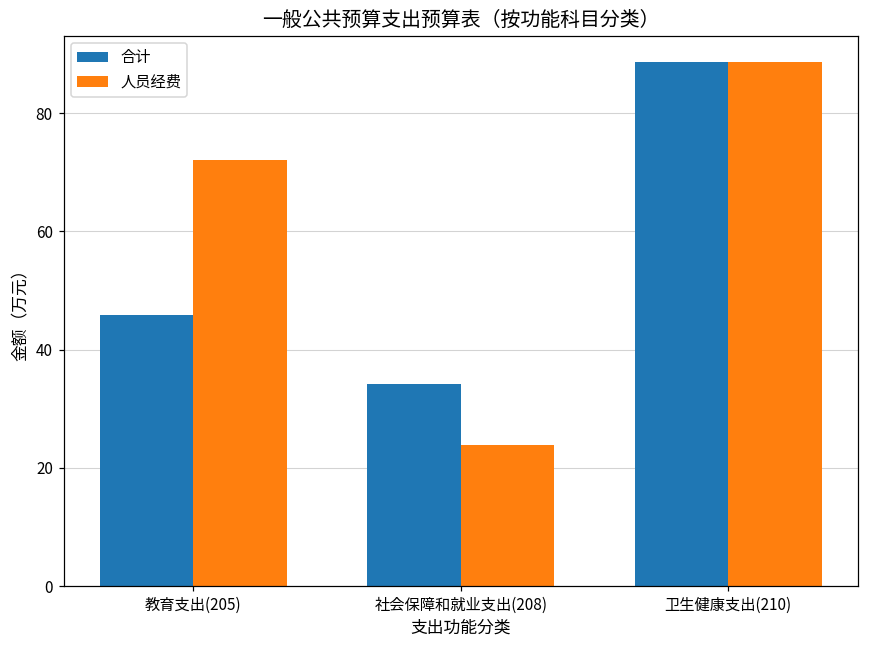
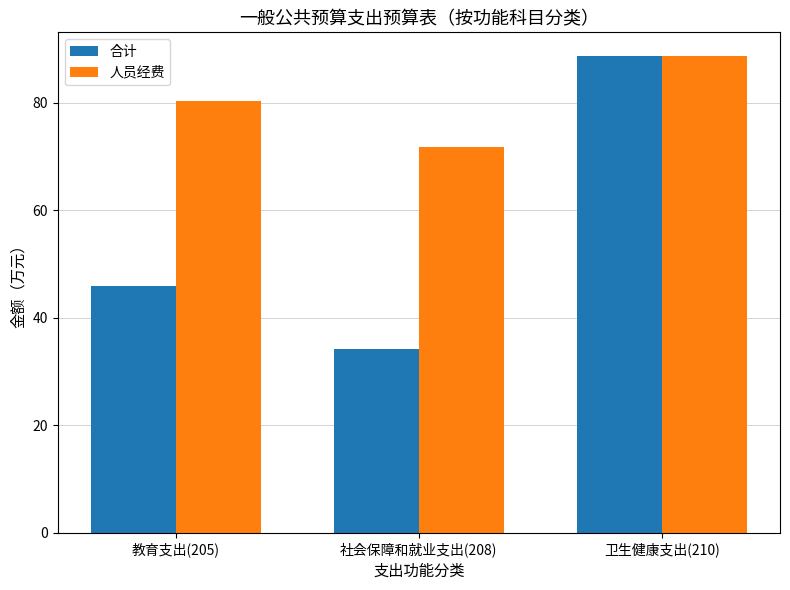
人员经费, 教育支出(205): 72 -> 80
人员经费, 社会保障和就业支出(208): 24 -> 72
